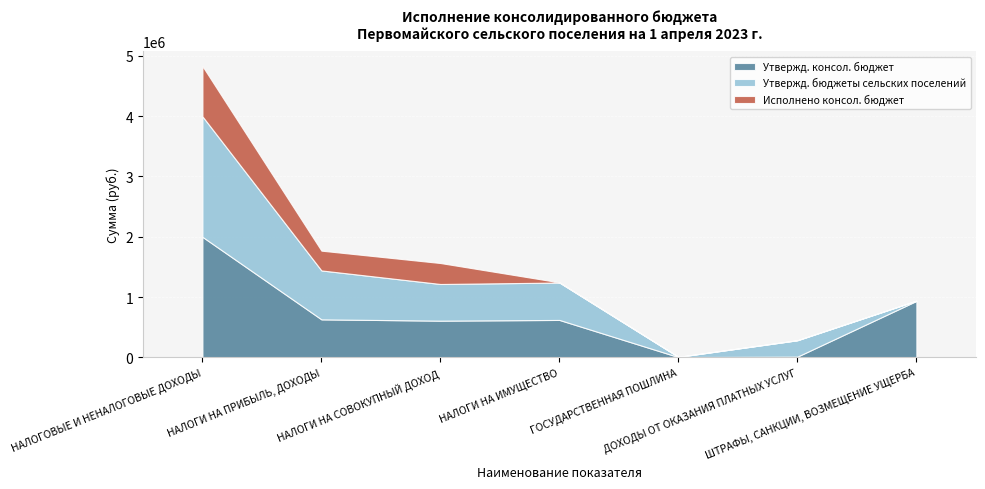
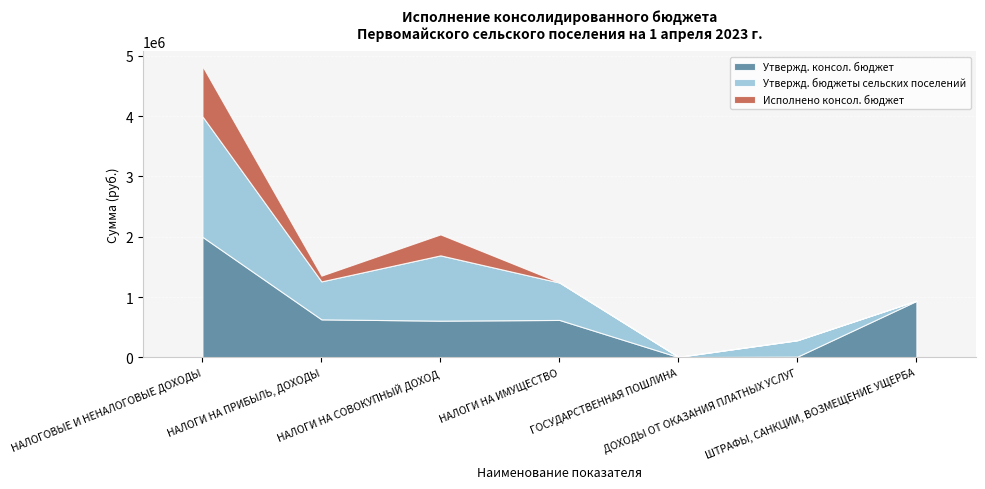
Утвержд. бюджеты сельских поселений, НАЛОГИ НА ПРИБЫЛЬ, ДОХОДЫ: 800000 -> 600000
Исполнено консол. бюджет, НАЛОГИ НА ПРИБЫЛЬ, ДОХОДЫ: 300000 -> 100000
Утвержд. бюджеты сельских поселений, НАЛОГИ НА СОВОКУПНЫЙ ДОХОД: 600000 -> 1100000
